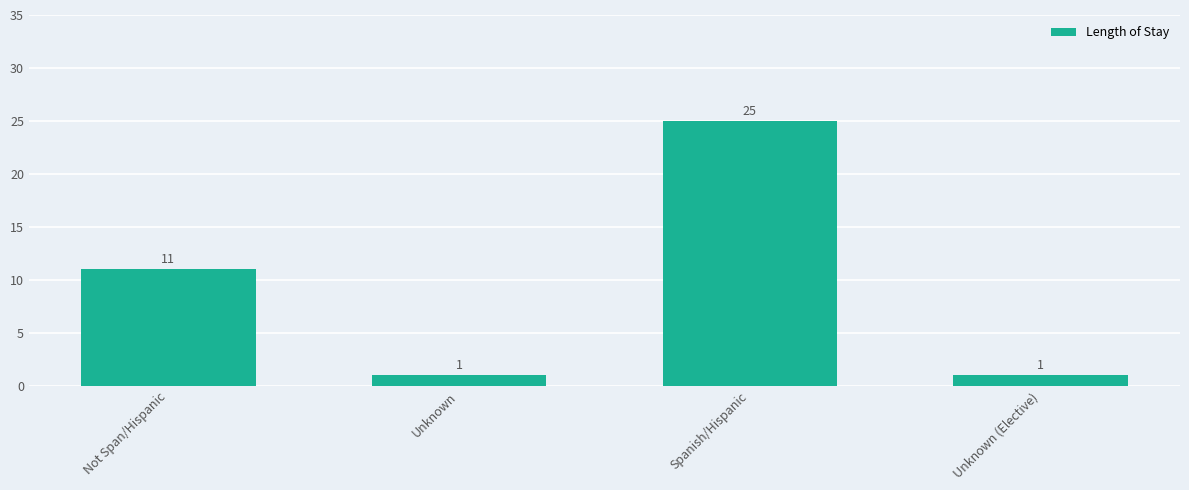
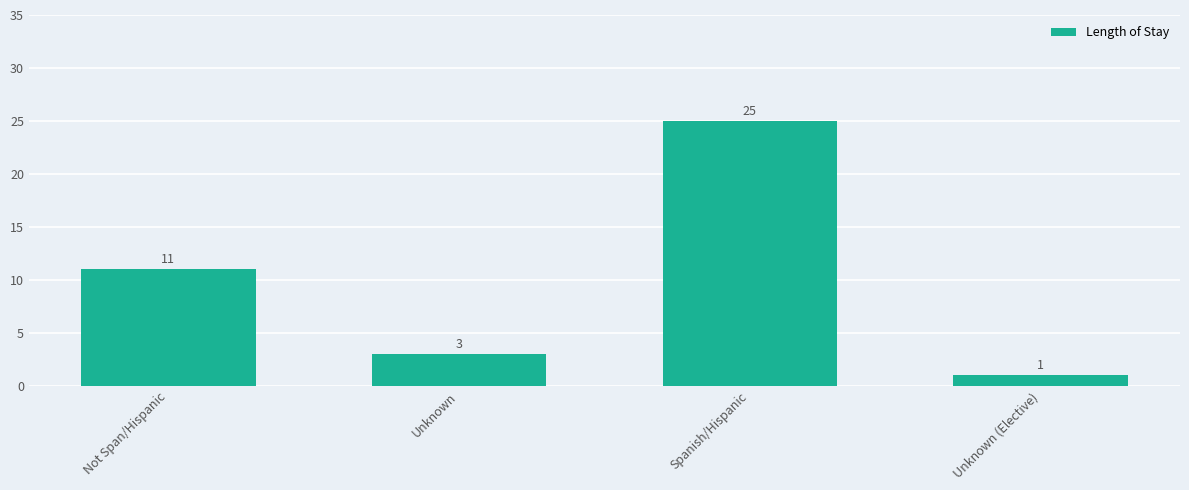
Unknown: 1 -> 3
